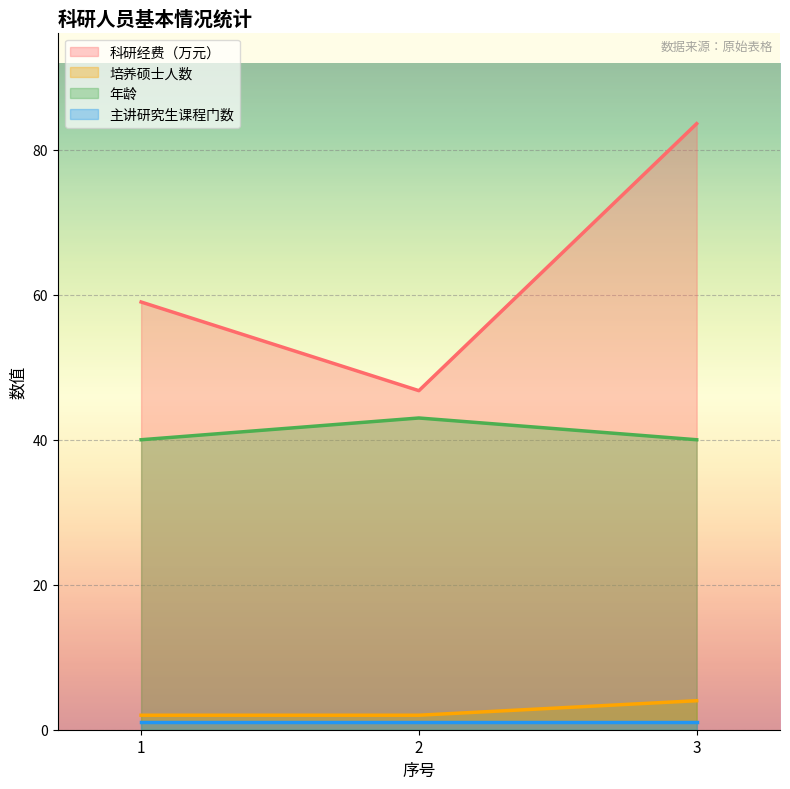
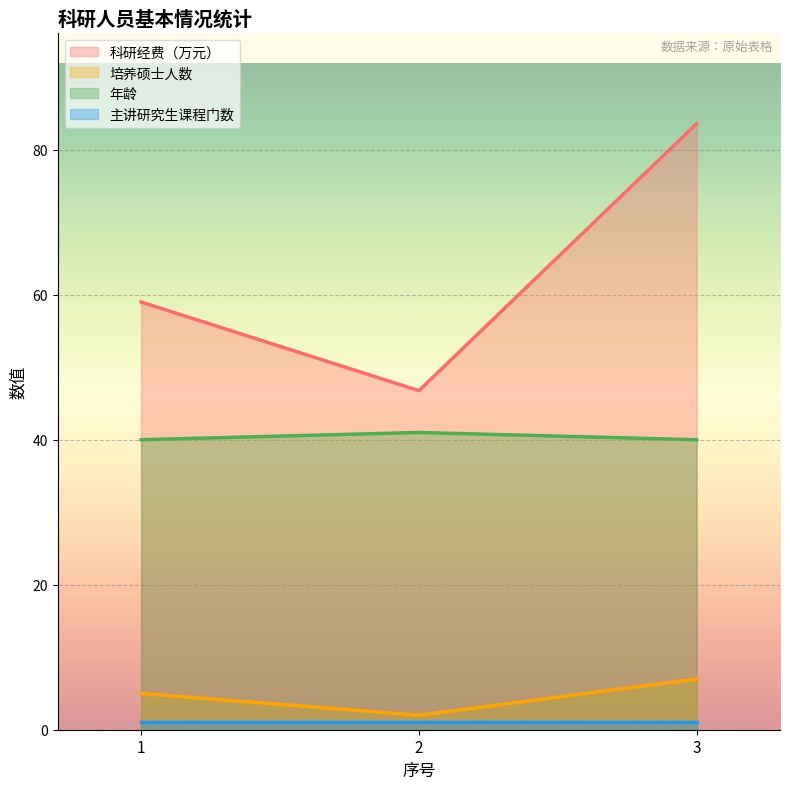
培养硕士人数, 1: 2 -> 5
年龄, 2: 43 -> 41
培养硕士人数, 3: 4 -> 7
